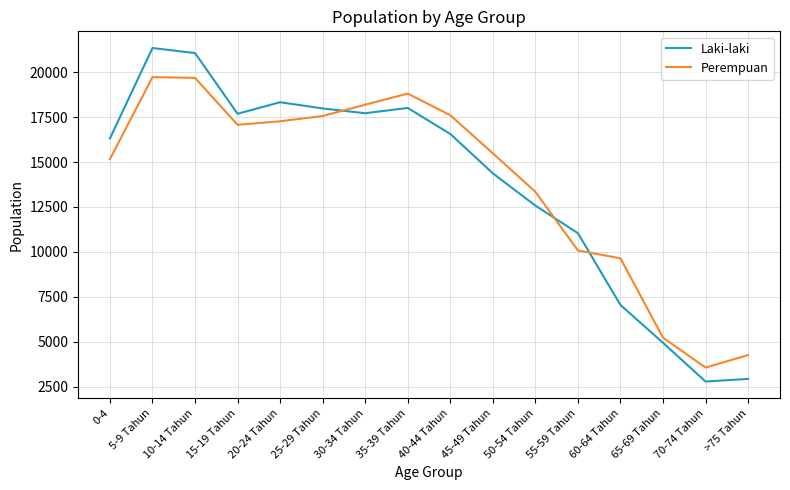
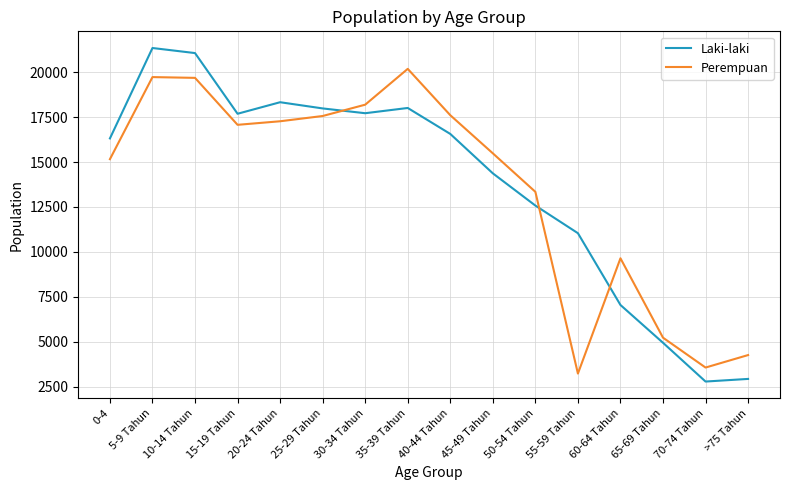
Perempuan, 35-39 Tahun: 18800 -> 20200
Perempuan, 55-59 Tahun: 10100 -> 3200
